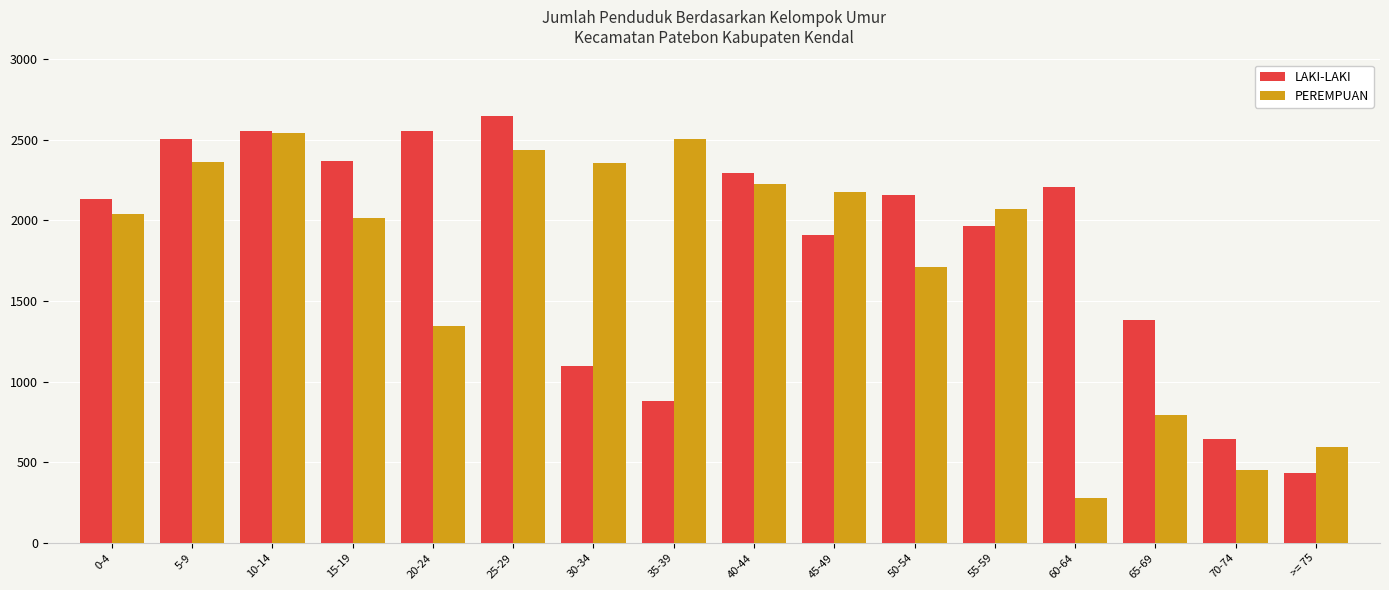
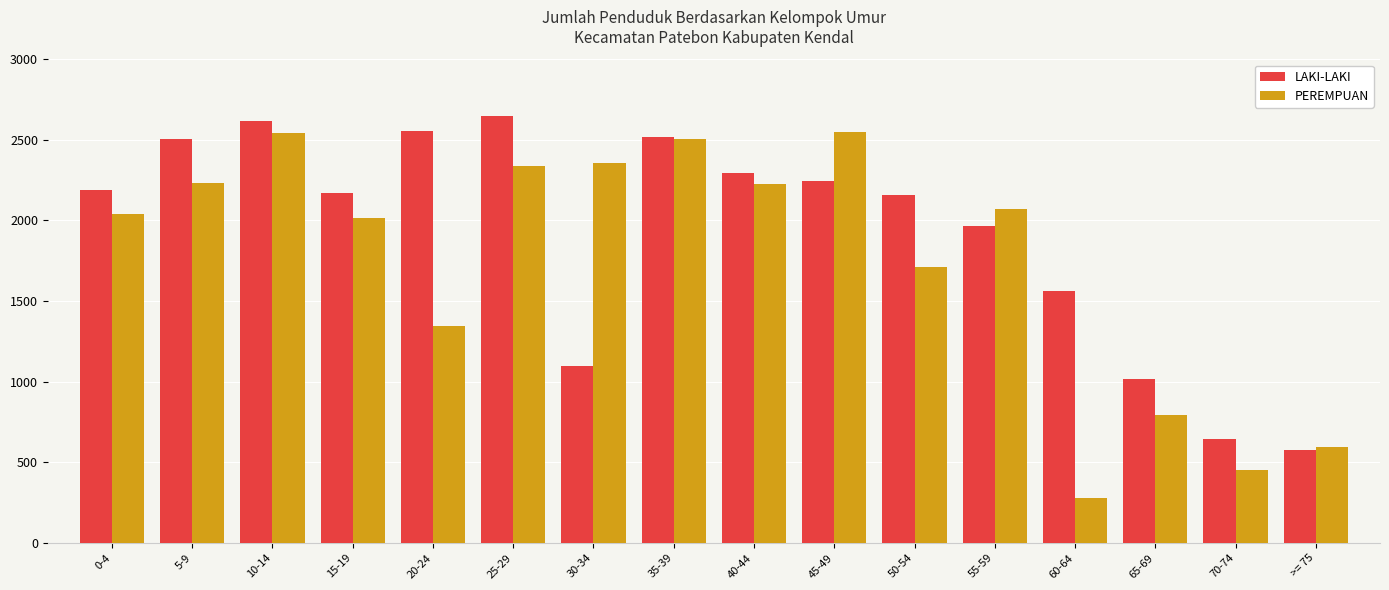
LAKI-LAKI, 0-4: 2140 -> 2190
PEREMPUAN, 5-9: 2360 -> 2240
LAKI-LAKI, 10-14: 2560 -> 2610
LAKI-LAKI, 15-19: 2370 -> 2170
PEREMPUAN, 25-29: 2440 -> 2340
LAKI-LAKI, 35-39: 880 -> 2520
LAKI-LAKI, 45-49: 1910 -> 2240
PEREMPUAN, 45-49: 2180 -> 2550
LAKI-LAKI, 60-64: 2210 -> 1560
LAKI-LAKI, 65-69: 1390 -> 1020
LAKI-LAKI, >= 75: 430 -> 580
